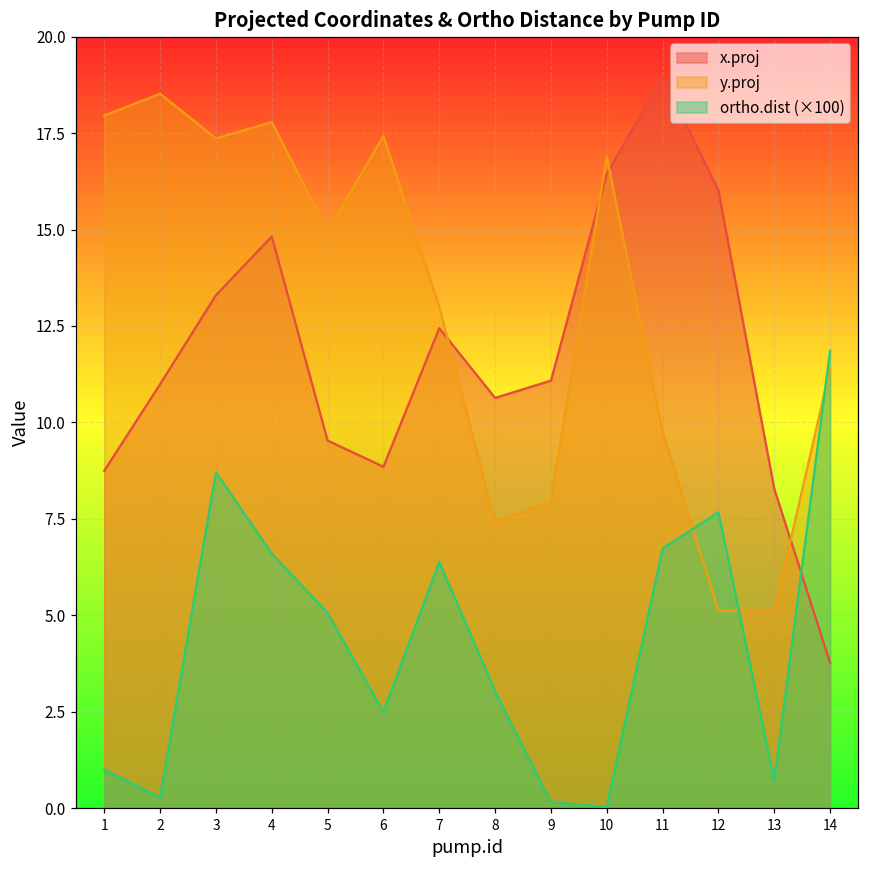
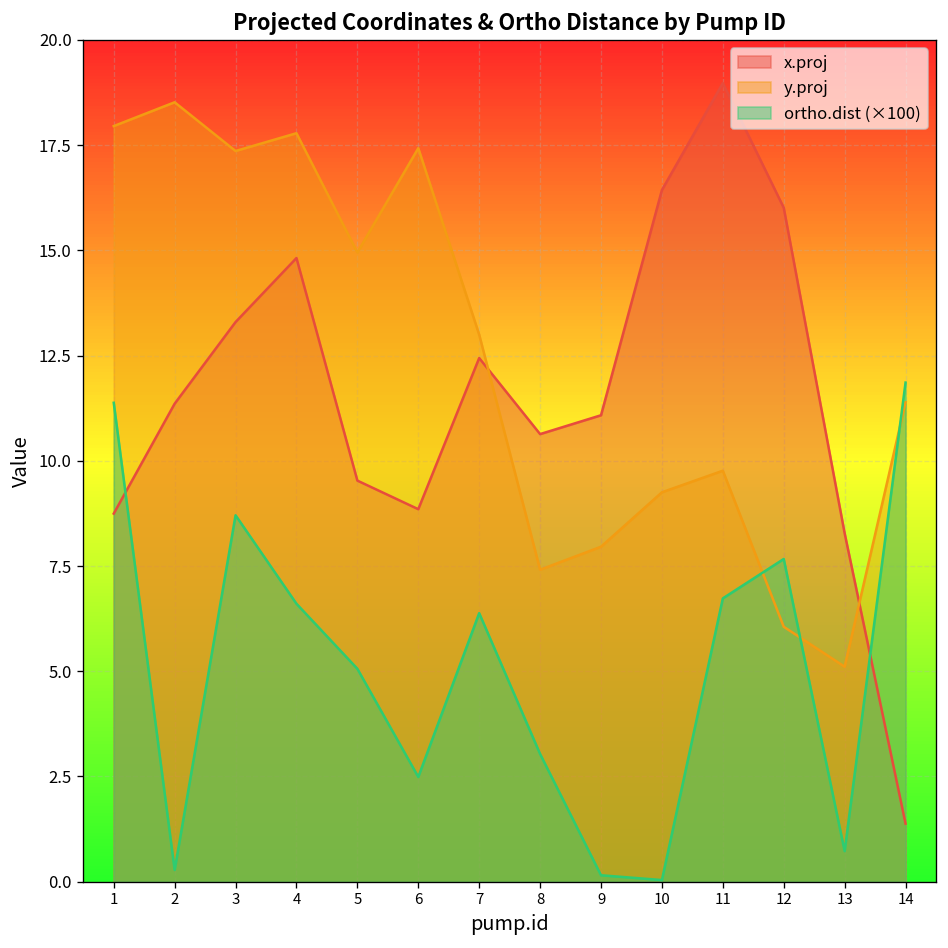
ortho.dist (×100), 1: 1.0 -> 11.4
x.proj, 2: 11.0 -> 11.4
y.proj, 10: 16.9 -> 9.3
y.proj, 12: 5.1 -> 6.1
x.proj, 14: 3.8 -> 1.4
